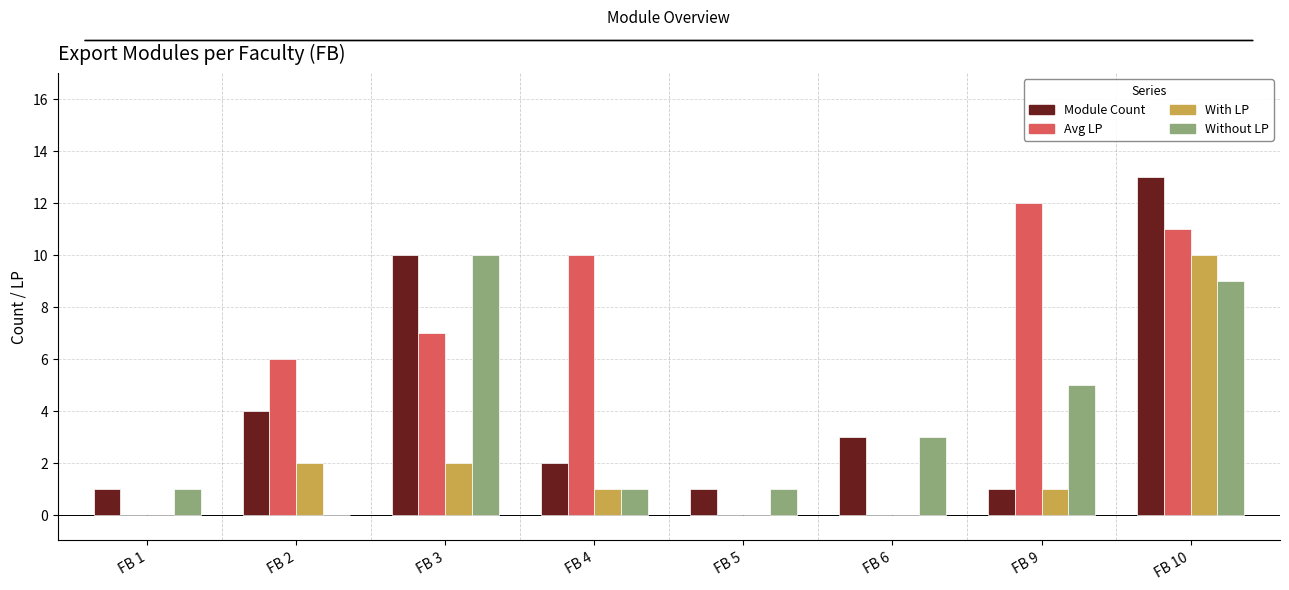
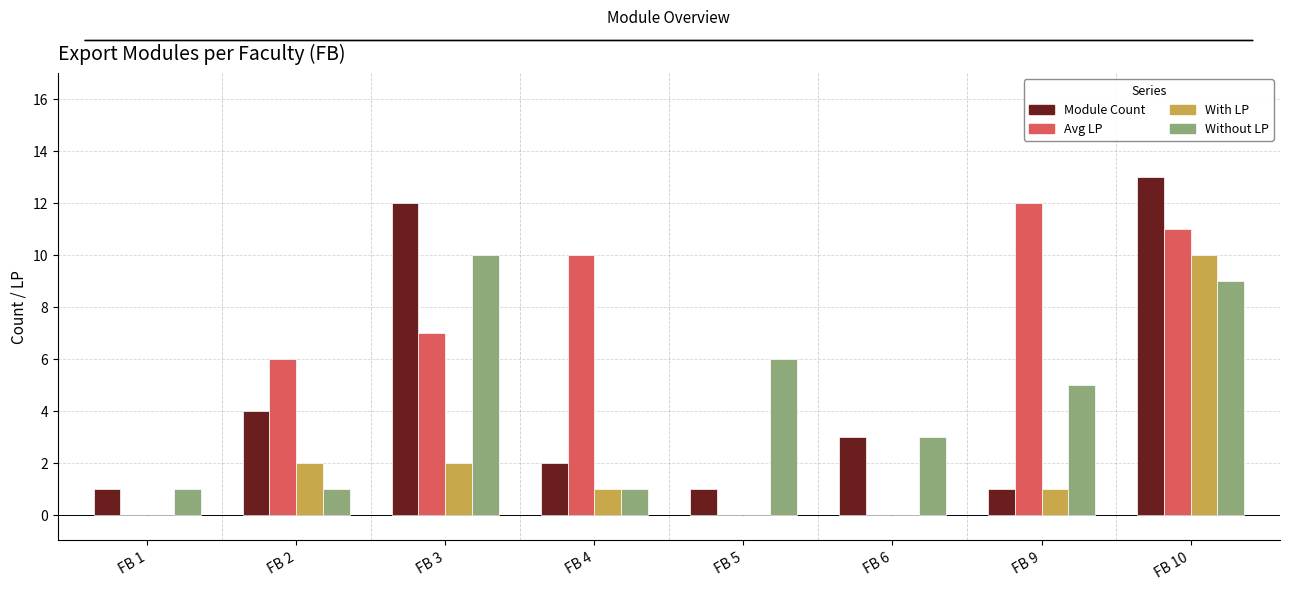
Without LP, FB 2: 0 -> 1
Module Count, FB 3: 10 -> 12
Without LP, FB 5: 1 -> 6
